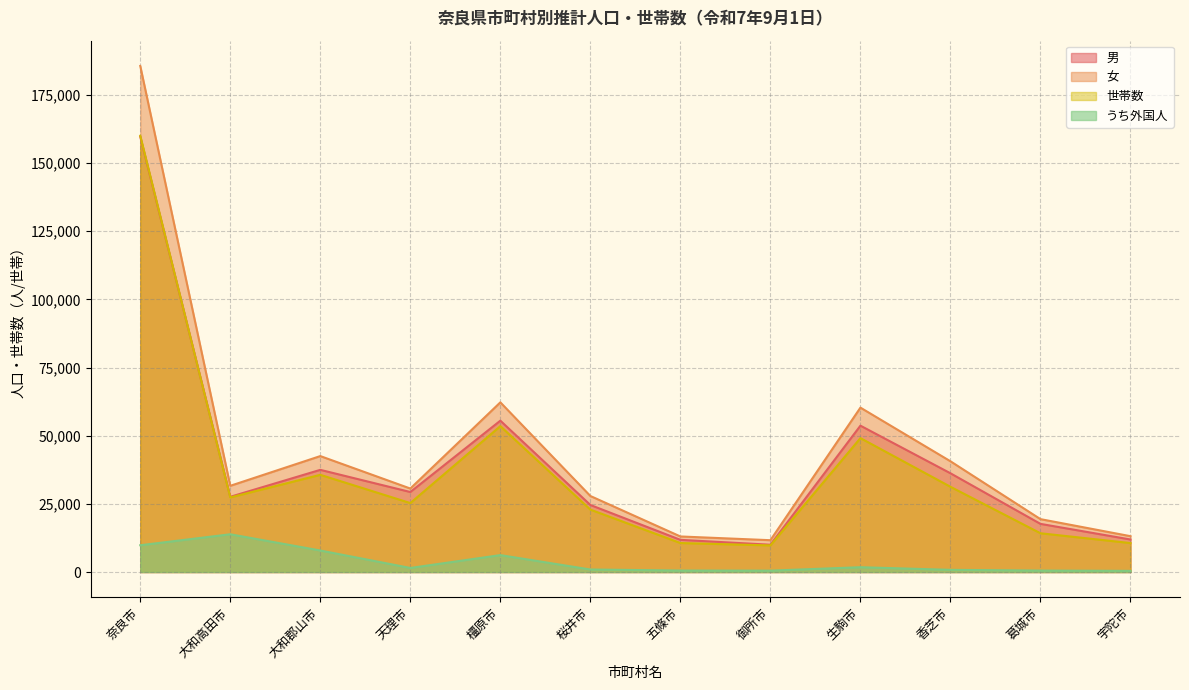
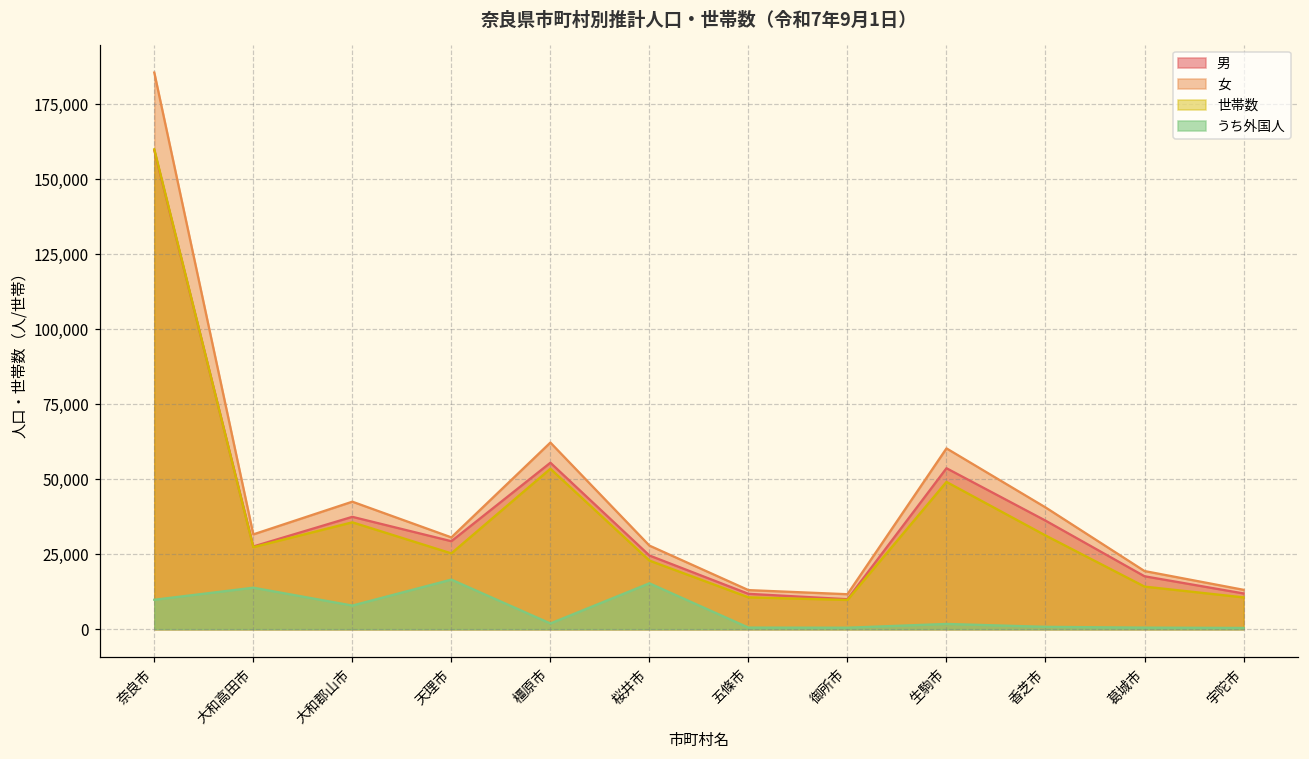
うち外国人, 天理市: 1,000 -> 17,000
うち外国人, 橿原市: 6,000 -> 2,000
うち外国人, 桜井市: 1,000 -> 15,000
